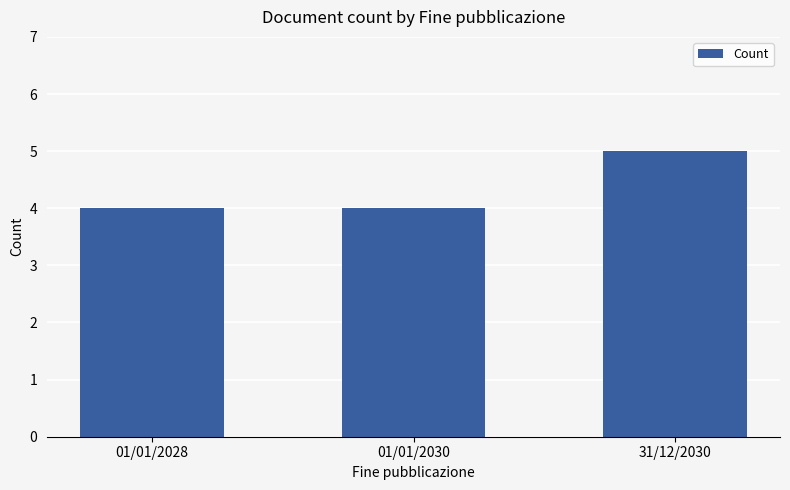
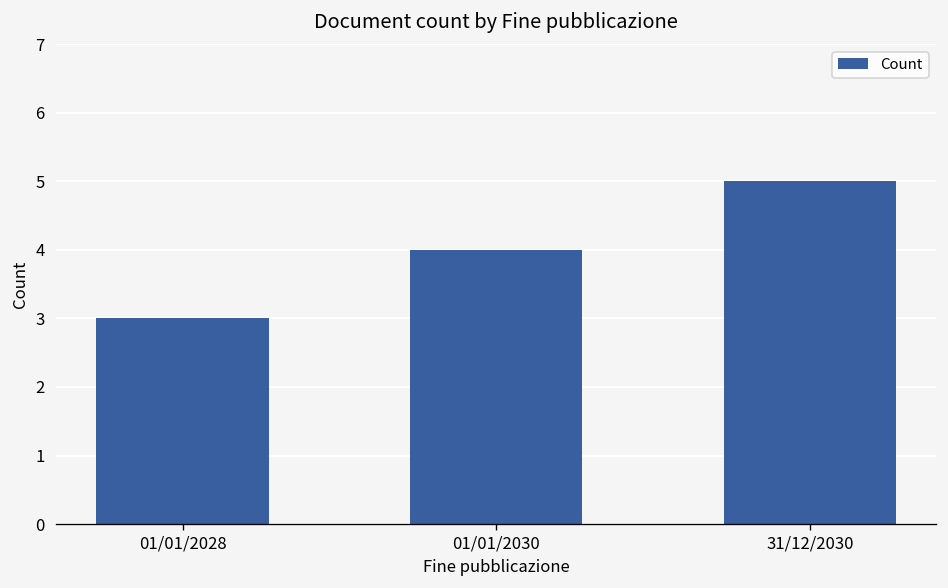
01/01/2028: 4 -> 3
